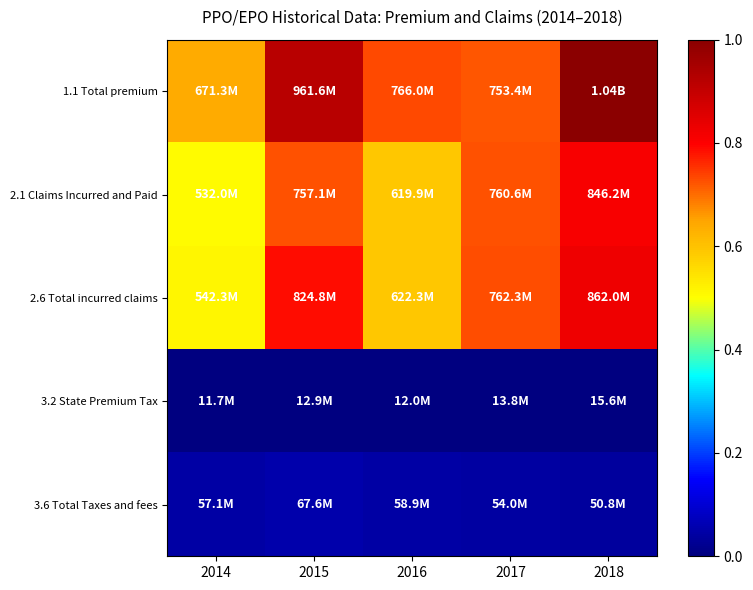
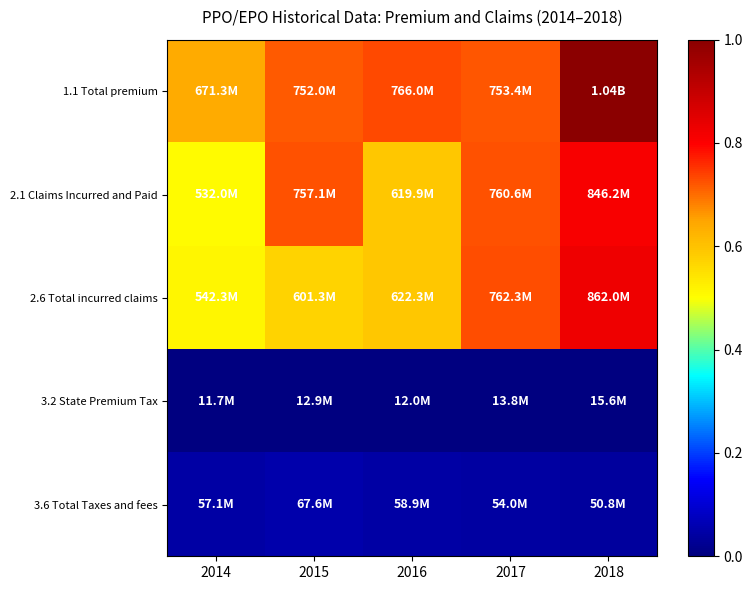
1.1 Total premium, 2015: 961.6M -> 752.0M
2.6 Total incurred claims, 2015: 824.8M -> 601.3M
